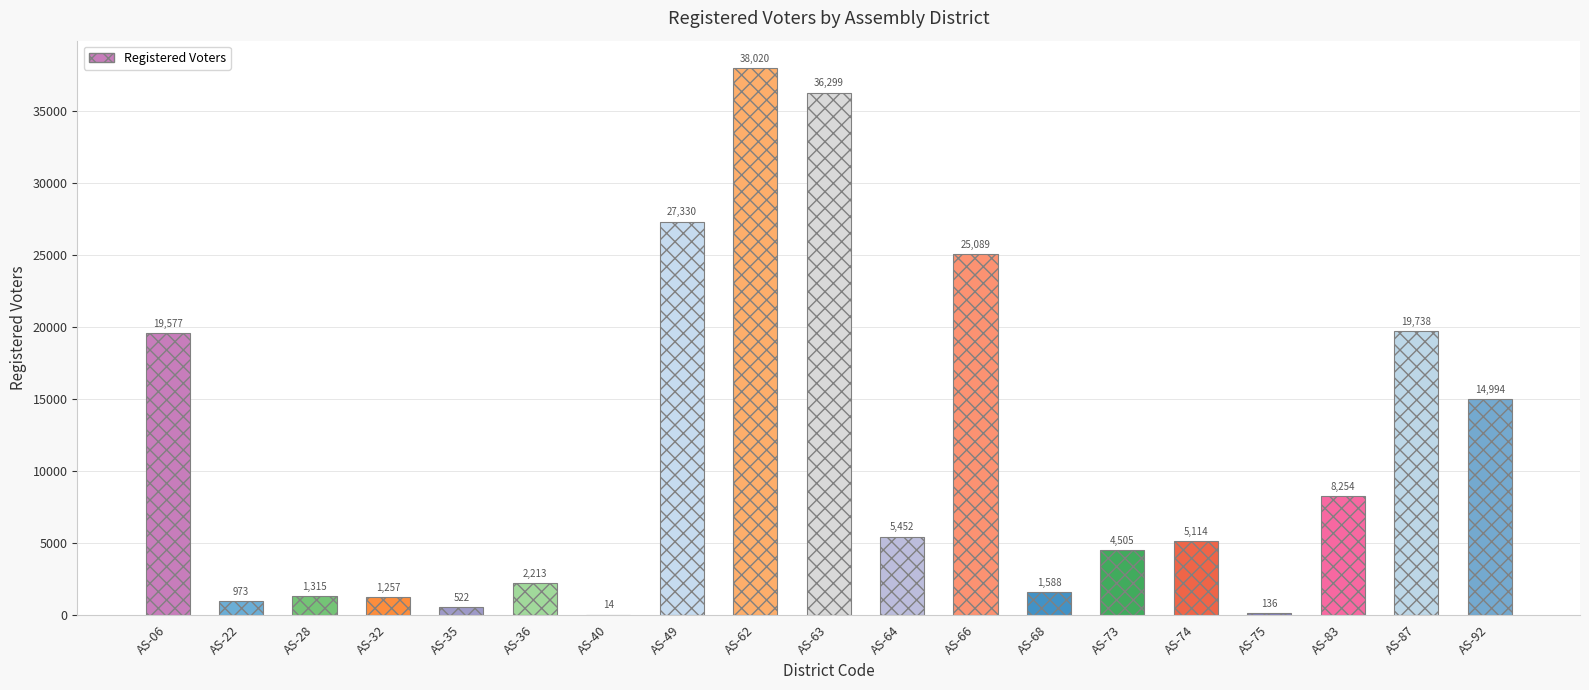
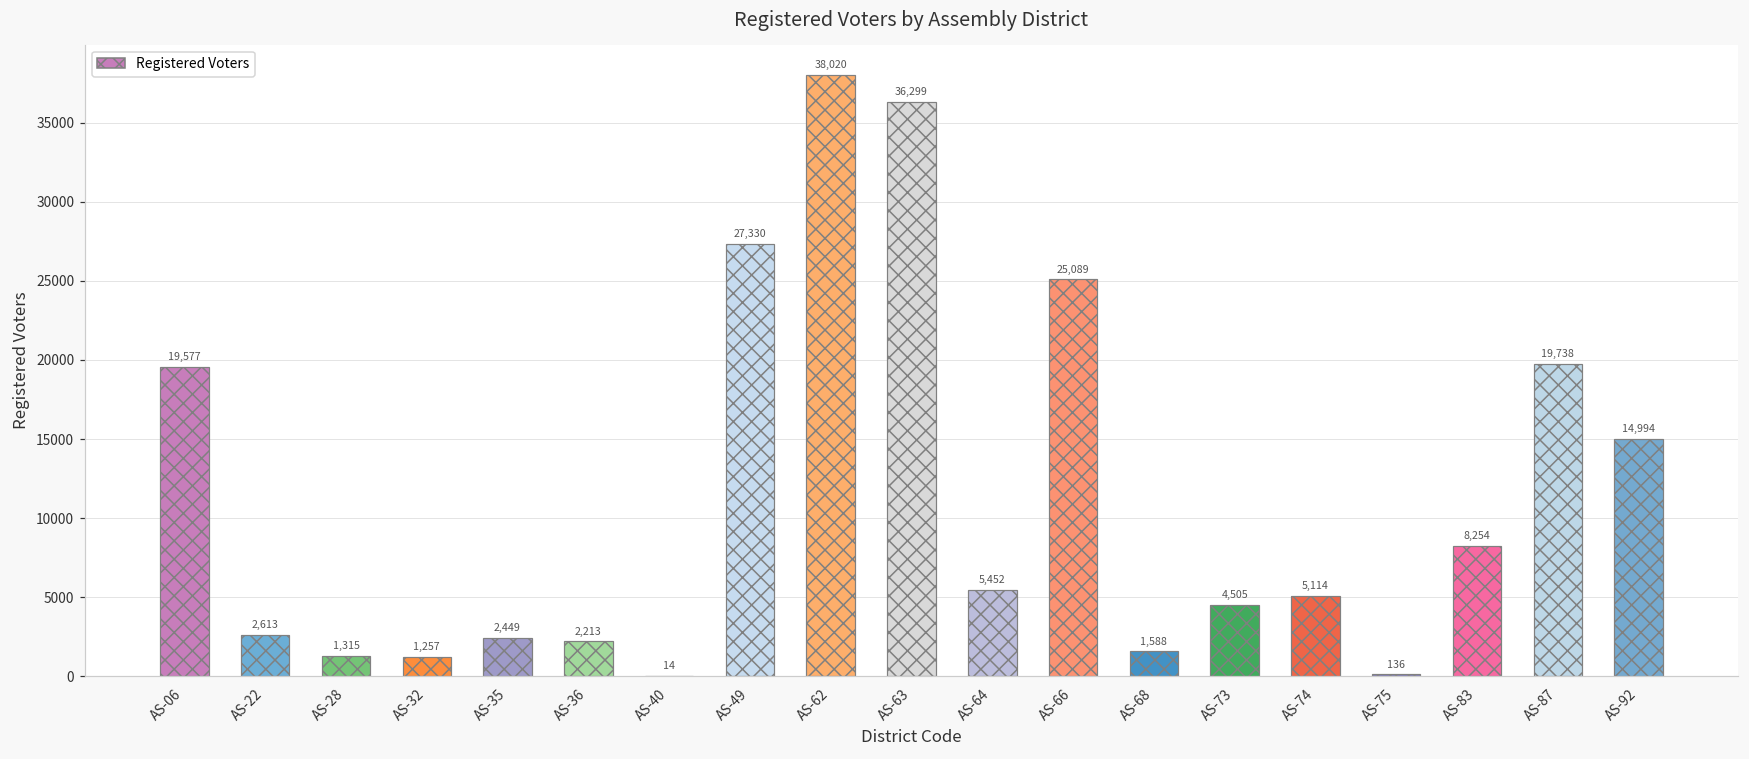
AS-22: 973 -> 2,613
AS-35: 522 -> 2,449
